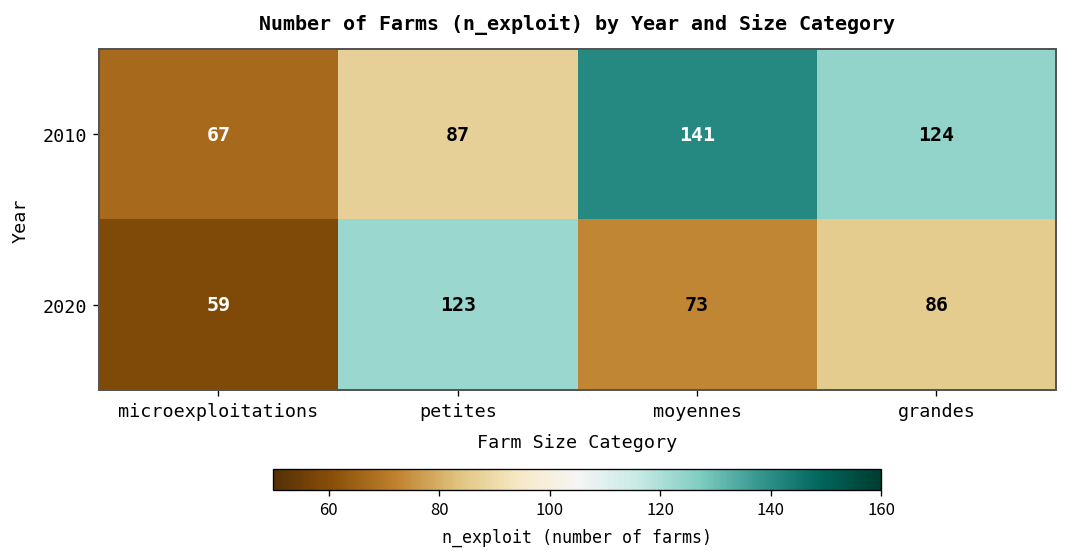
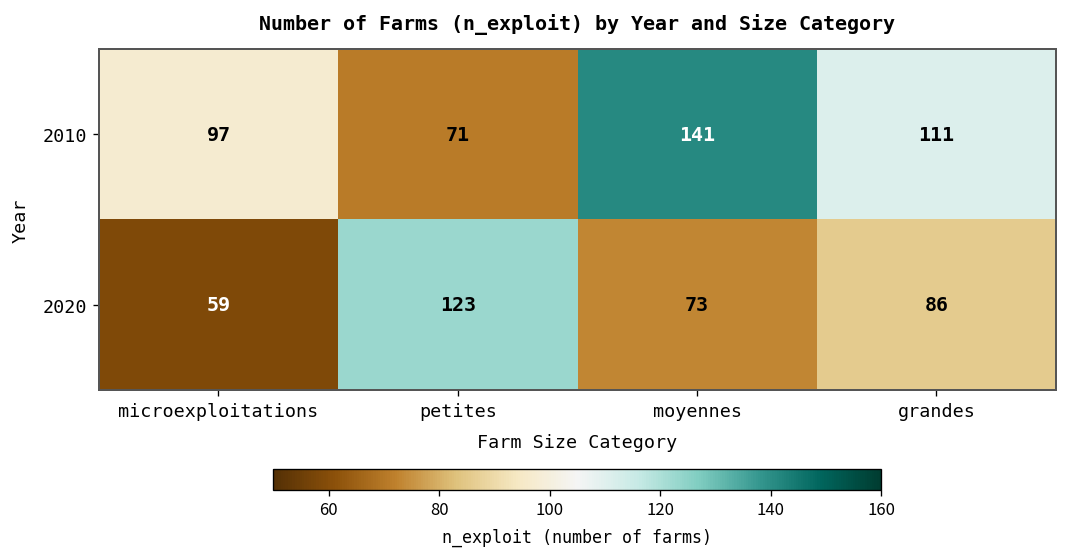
2010, microexploitations: 67 -> 97
2010, petites: 87 -> 71
2010, grandes: 124 -> 111
